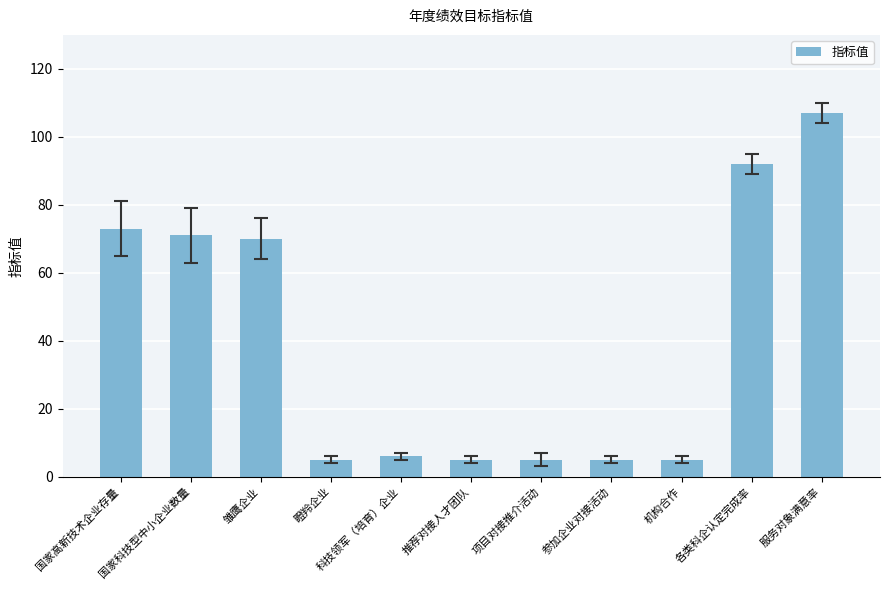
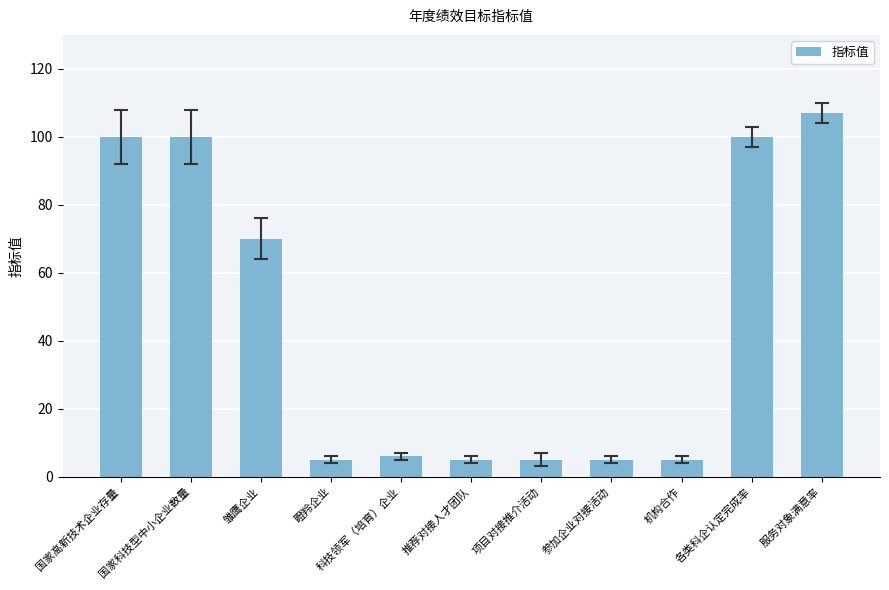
指标值, 国家高新技术企业存量: 73 -> 100
指标值, 国家科技型中小企业数量: 71 -> 100
指标值, 各类科企认定完成率: 92 -> 100
